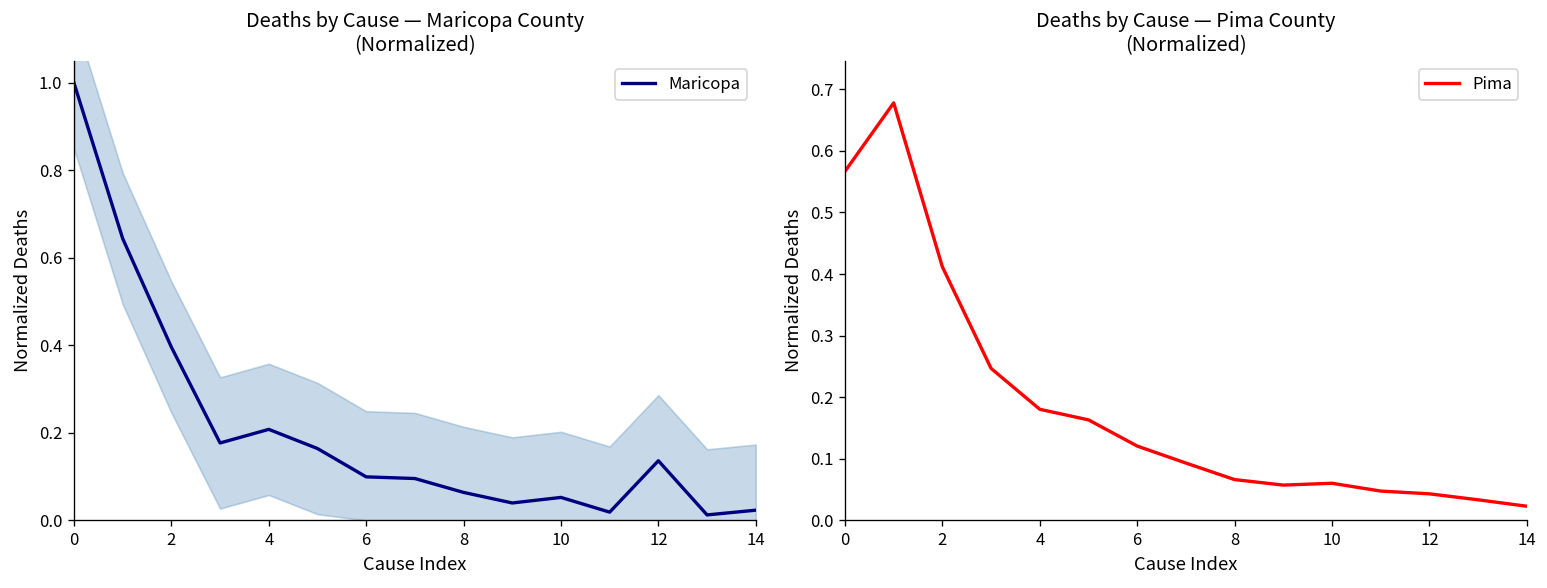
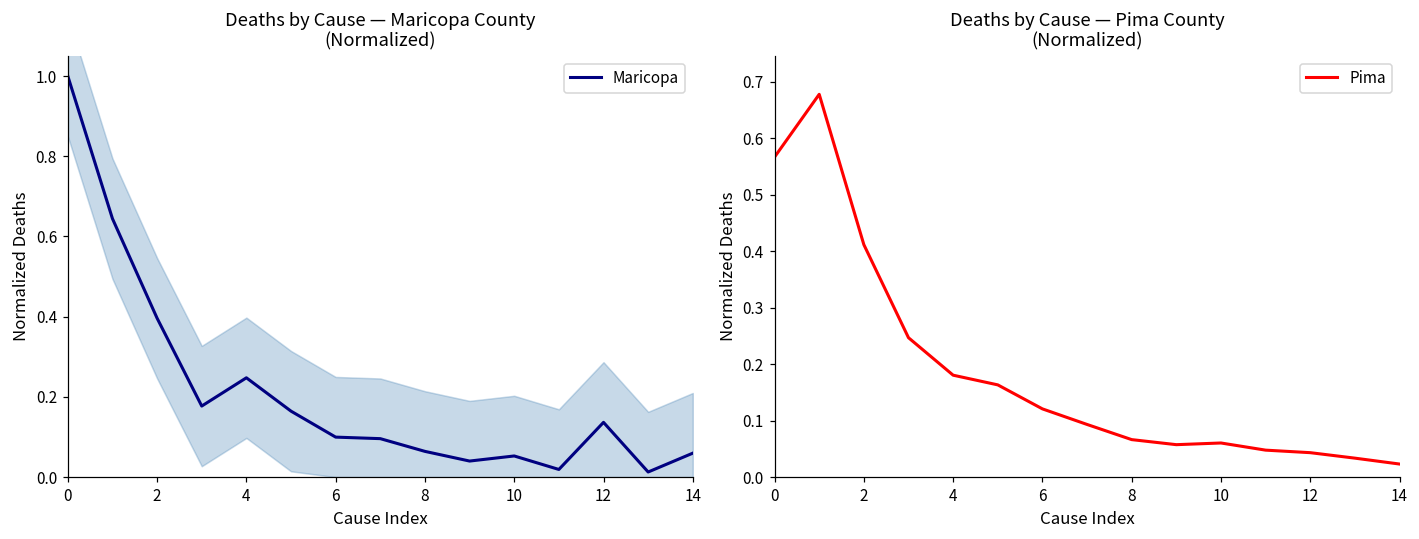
Deaths by Cause — Maricopa County (Normalized), Maricopa, 4: 0.21 -> 0.25
Deaths by Cause — Maricopa County (Normalized), Maricopa, 14: 0.02 -> 0.06
